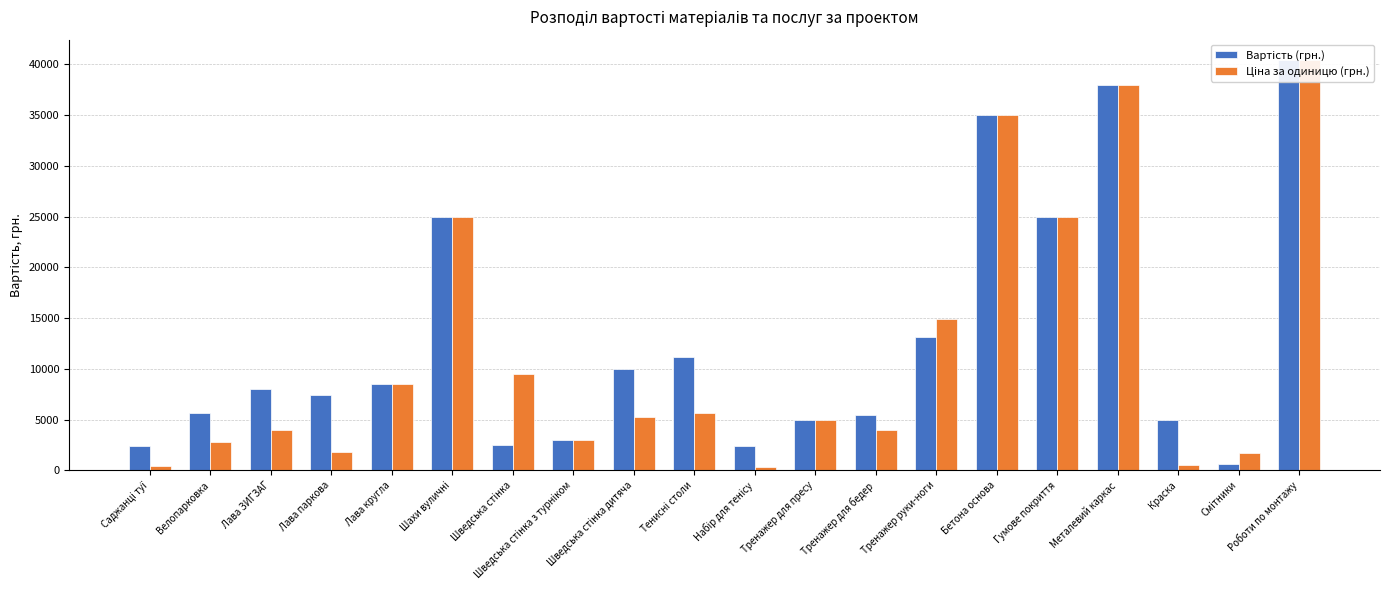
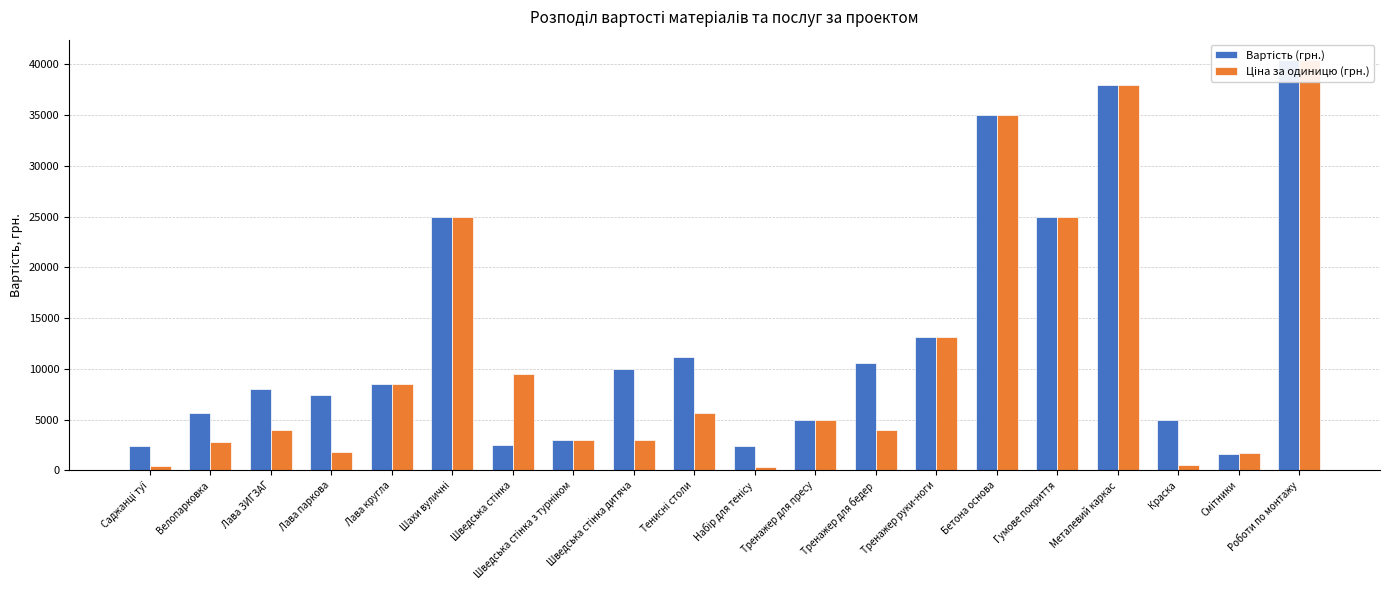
Ціна за одиницю (грн.), Шведська стінка дитяча: 5300 -> 3000
Вартість (грн.), Тренажер для бедер: 5500 -> 10600
Ціна за одиницю (грн.), Тренажер руки-ноги: 14900 -> 13200
Вартість (грн.), Смітники: 600 -> 1600
